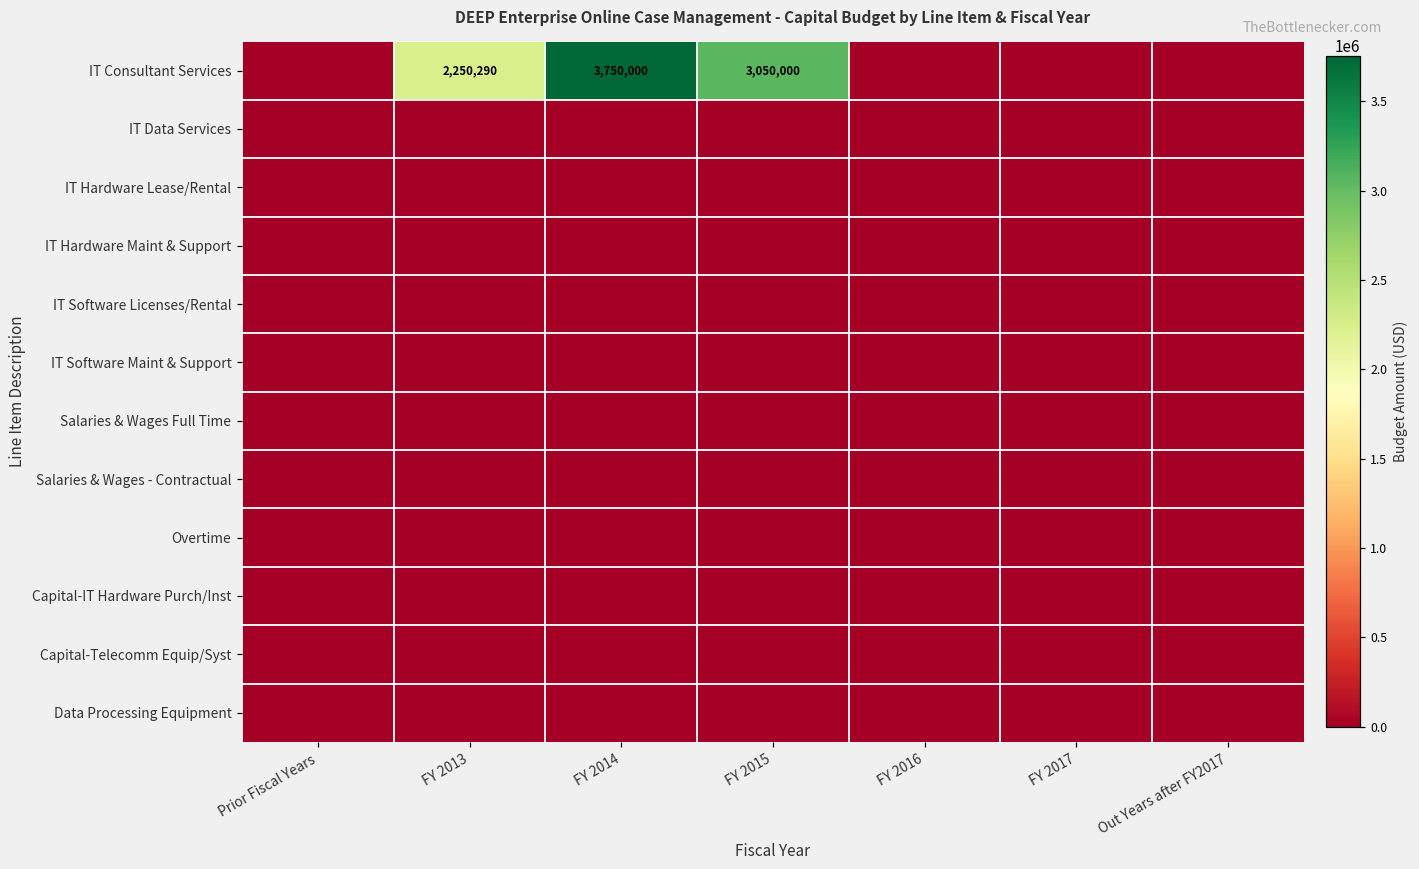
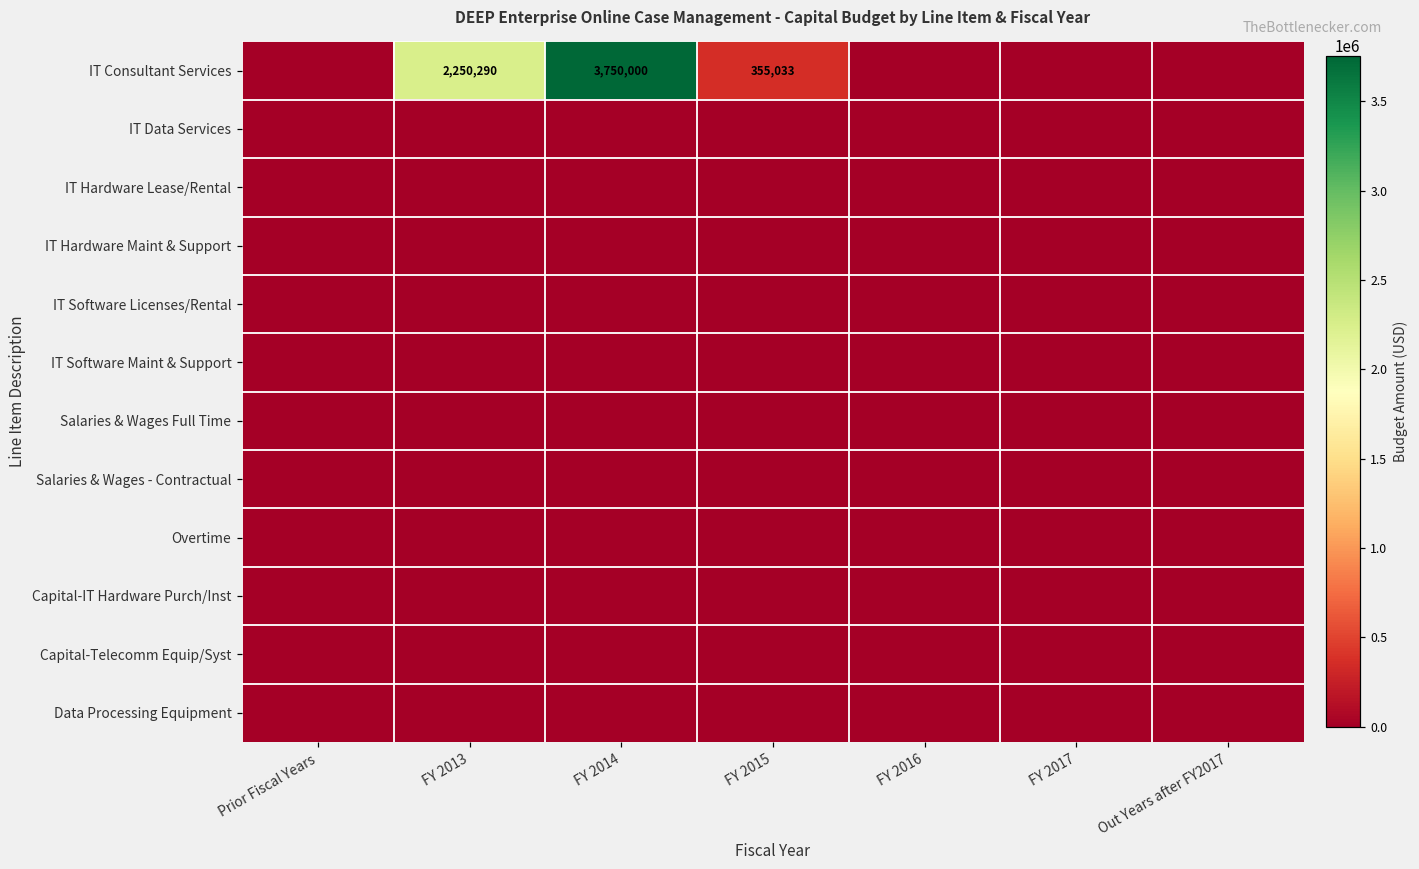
IT Consultant Services, FY 2015: 3,050,000 -> 355,033
